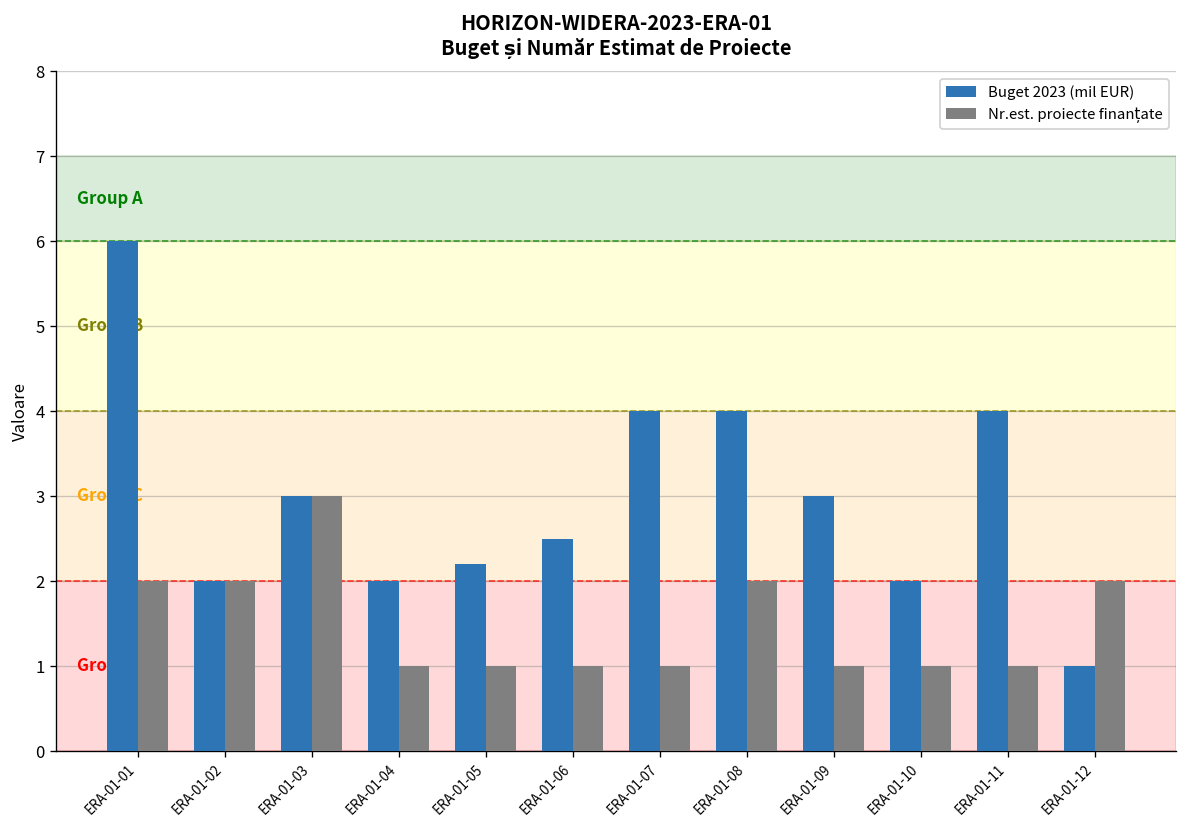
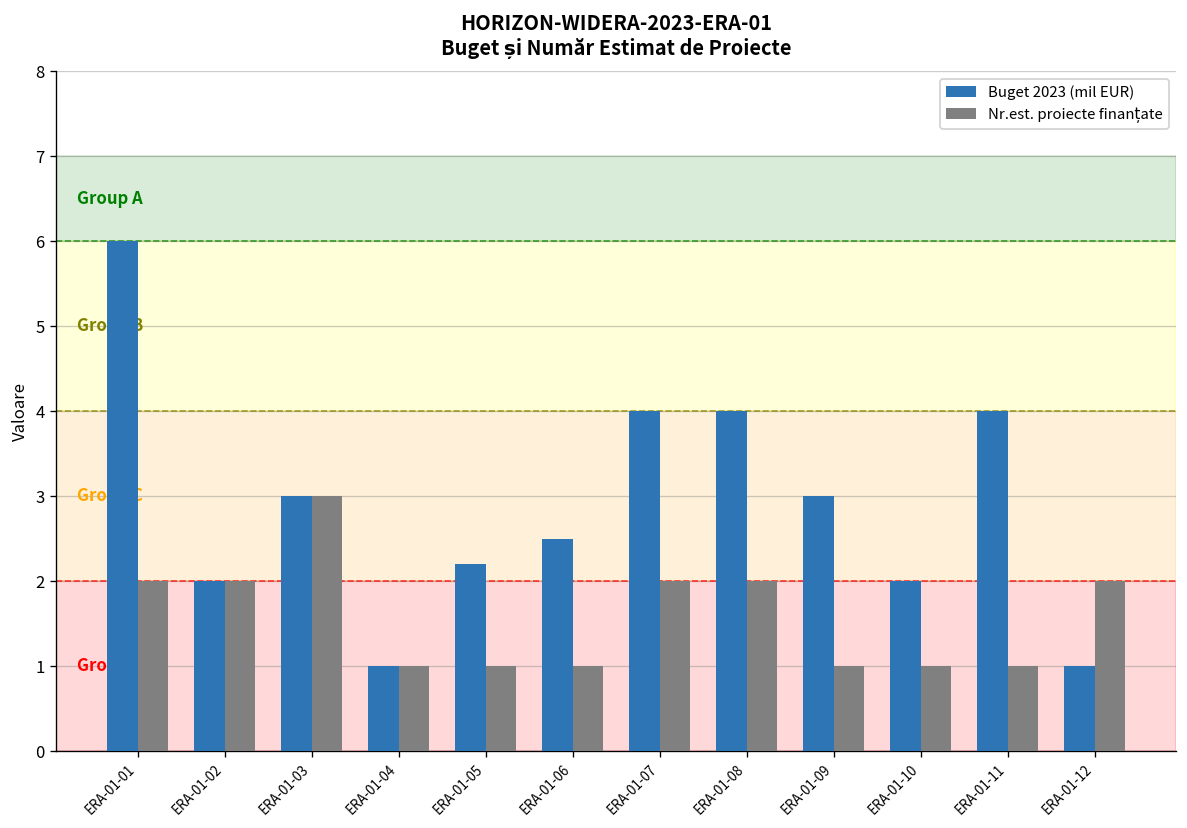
Buget 2023 (mil EUR), ERA-01-04: 2 -> 1
Nr.est. proiecte finanțate, ERA-01-07: 1 -> 2
